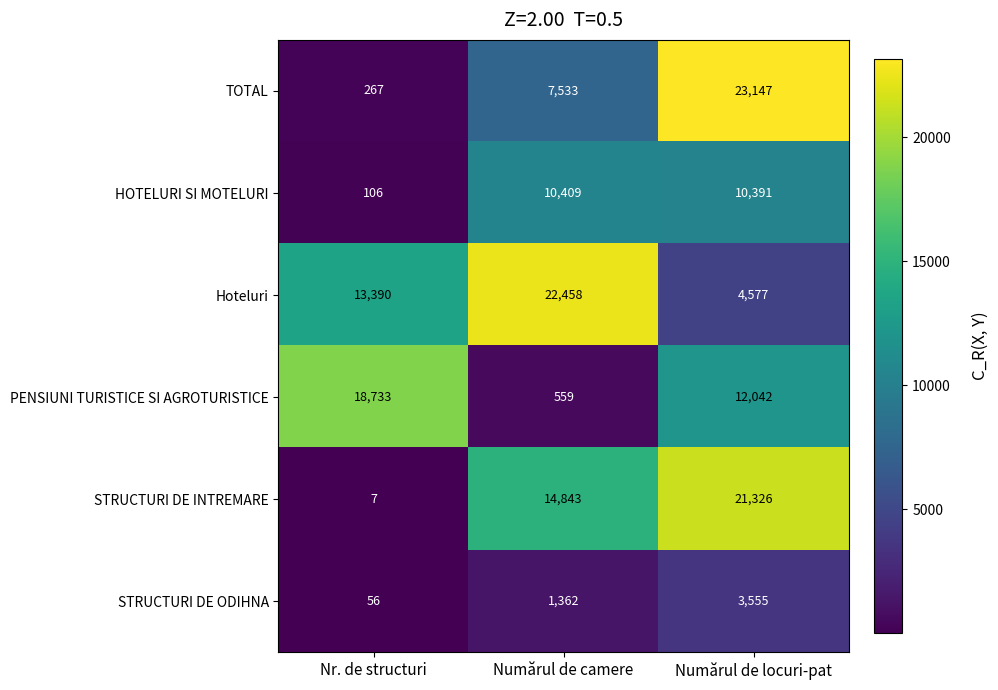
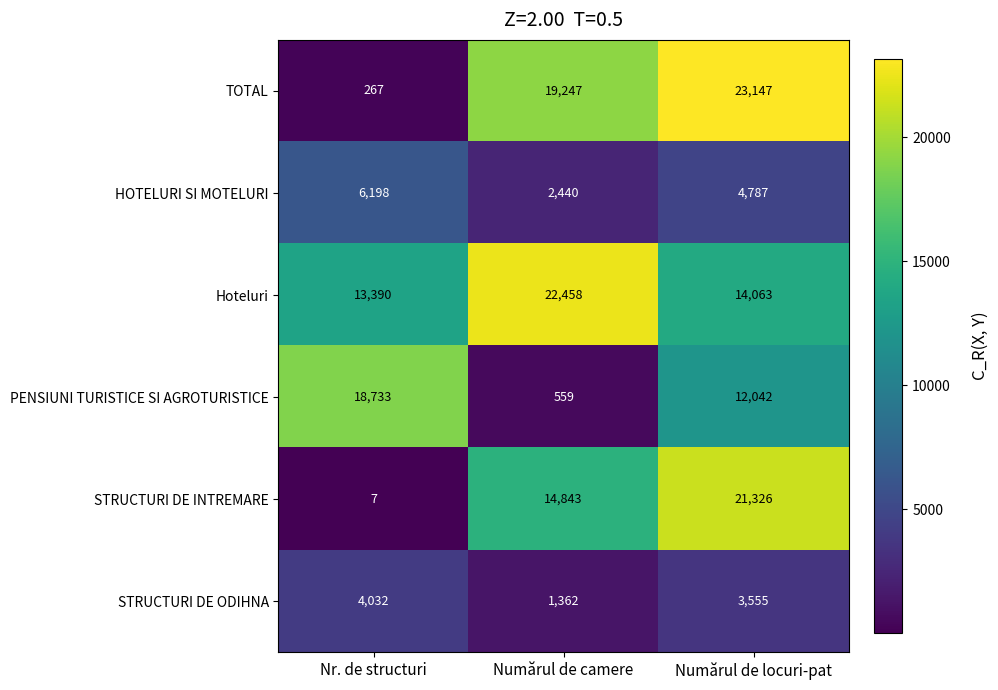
TOTAL, Numărul de camere: 7,533 -> 19,247
HOTELURI SI MOTELURI, Nr. de structuri: 106 -> 6,198
HOTELURI SI MOTELURI, Numărul de camere: 10,409 -> 2,440
HOTELURI SI MOTELURI, Numărul de locuri-pat: 10,391 -> 4,787
Hoteluri, Numărul de locuri-pat: 4,577 -> 14,063
STRUCTURI DE ODIHNA, Nr. de structuri: 56 -> 4,032
